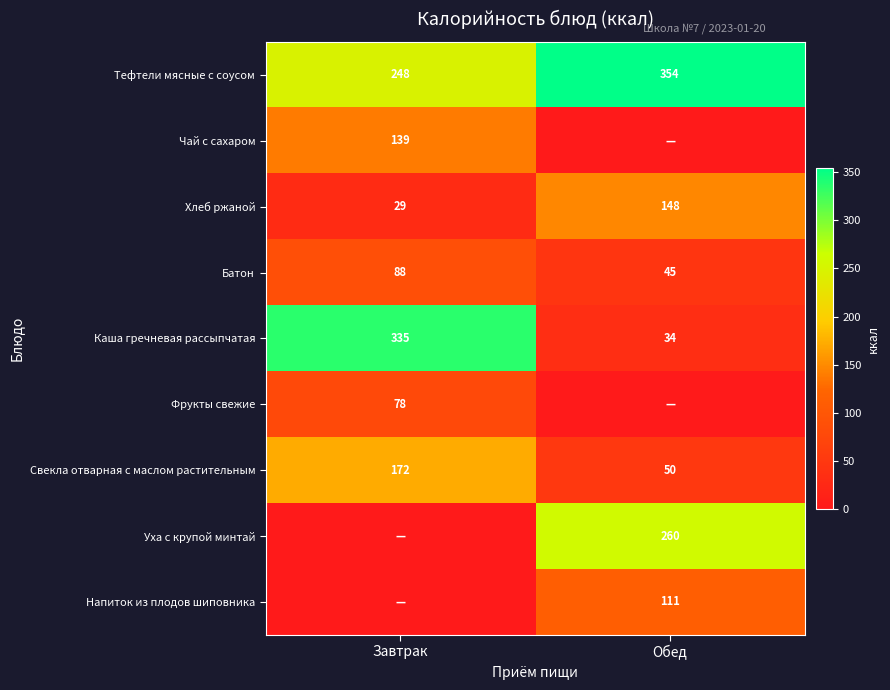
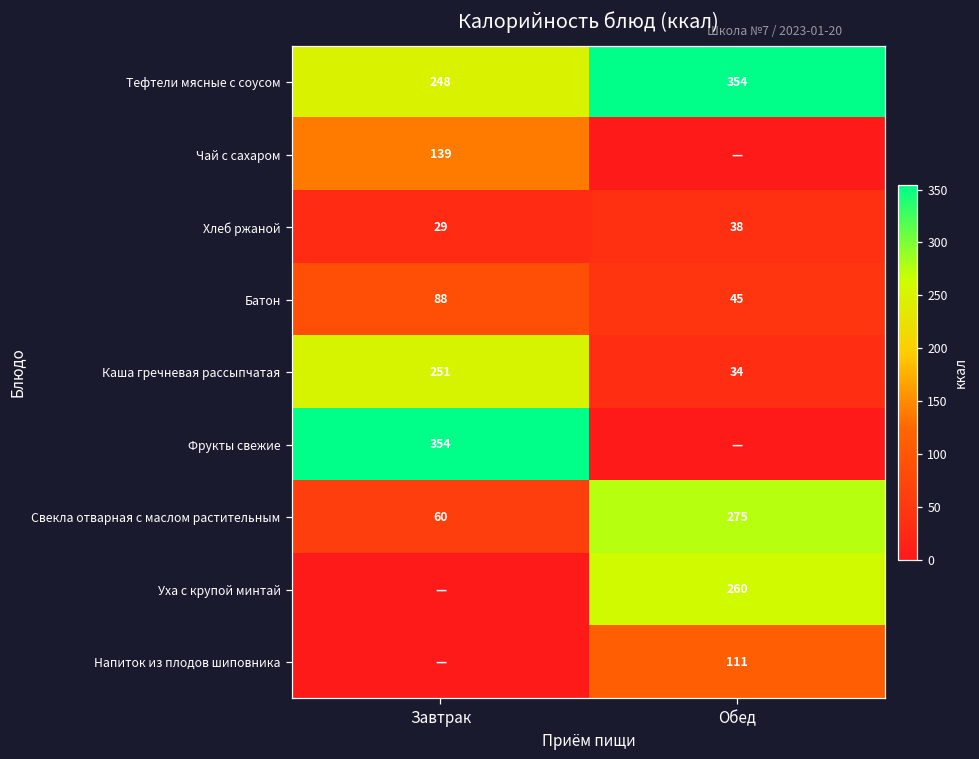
Хлеб ржаной, Обед: 148 -> 38
Каша гречневая рассыпчатая, Завтрак: 335 -> 251
Фрукты свежие, Завтрак: 78 -> 354
Свекла отварная с маслом растительным, Завтрак: 172 -> 60
Свекла отварная с маслом растительным, Обед: 50 -> 275
